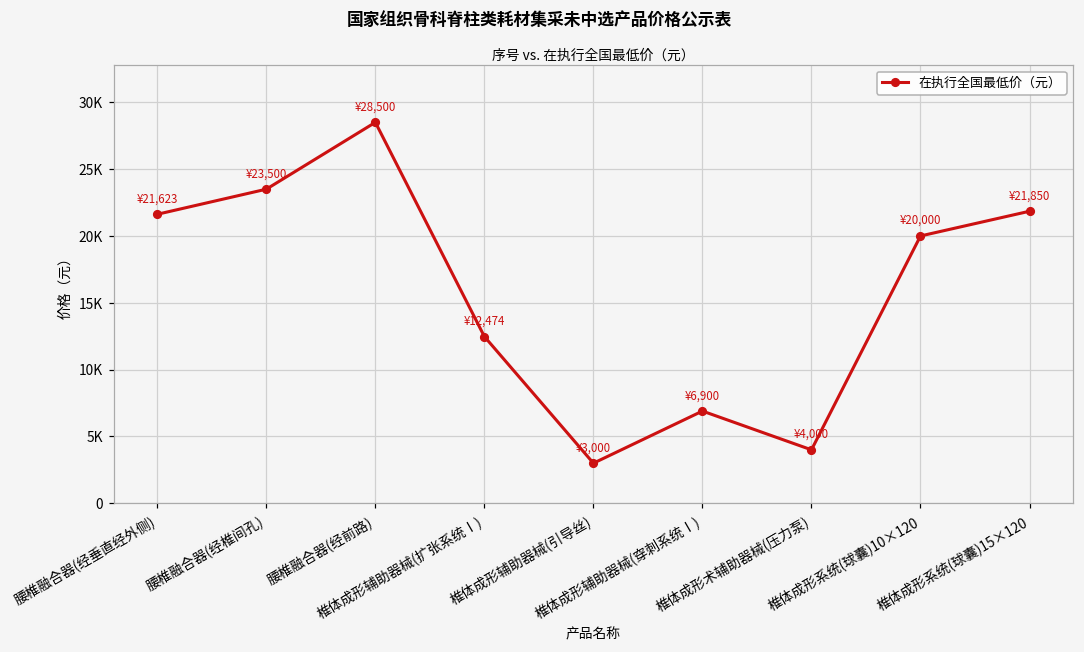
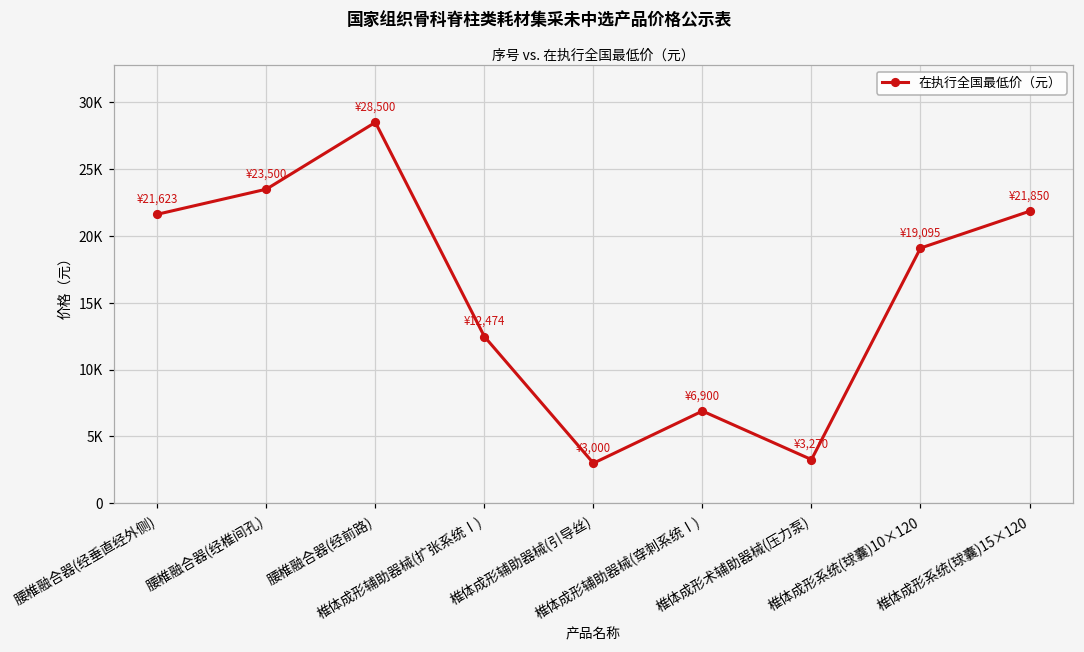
椎体成形术辅助器械(压力泵): ¥4,000 -> ¥3,270
椎体成形系统(球囊)10×120: ¥20,000 -> ¥19,095
